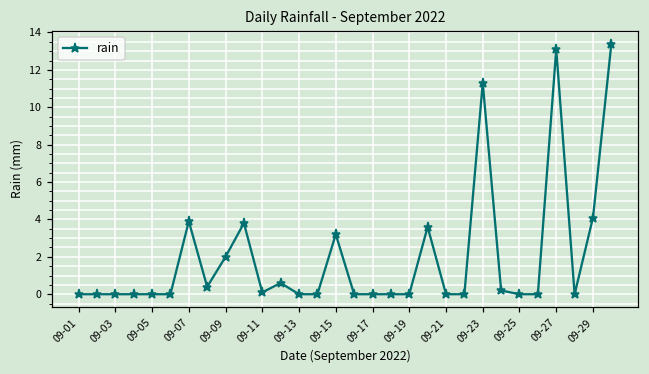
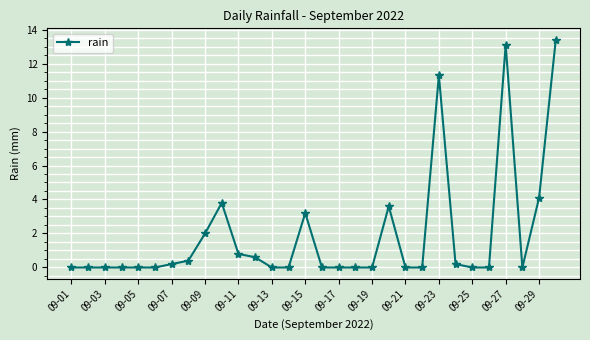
09-07: 3.9 -> 0.2
09-11: 0.1 -> 0.8
